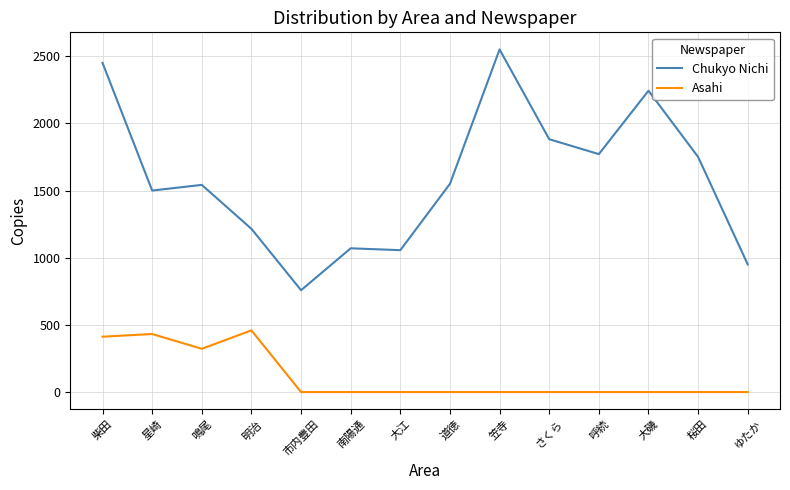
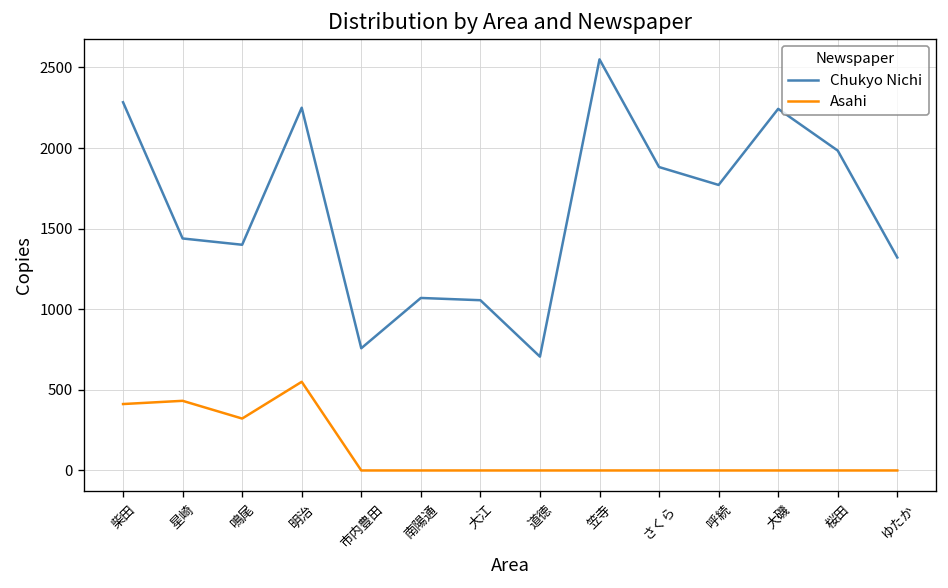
Chukyo Nichi, 柴田: 2450 -> 2280
Chukyo Nichi, 星崎: 1500 -> 1440
Chukyo Nichi, 鳴尾: 1540 -> 1400
Chukyo Nichi, 明治: 1220 -> 2250
Asahi, 明治: 460 -> 550
Chukyo Nichi, 道徳: 1550 -> 710
Chukyo Nichi, 桜田: 1750 -> 1980
Chukyo Nichi, ゆたか: 950 -> 1320
